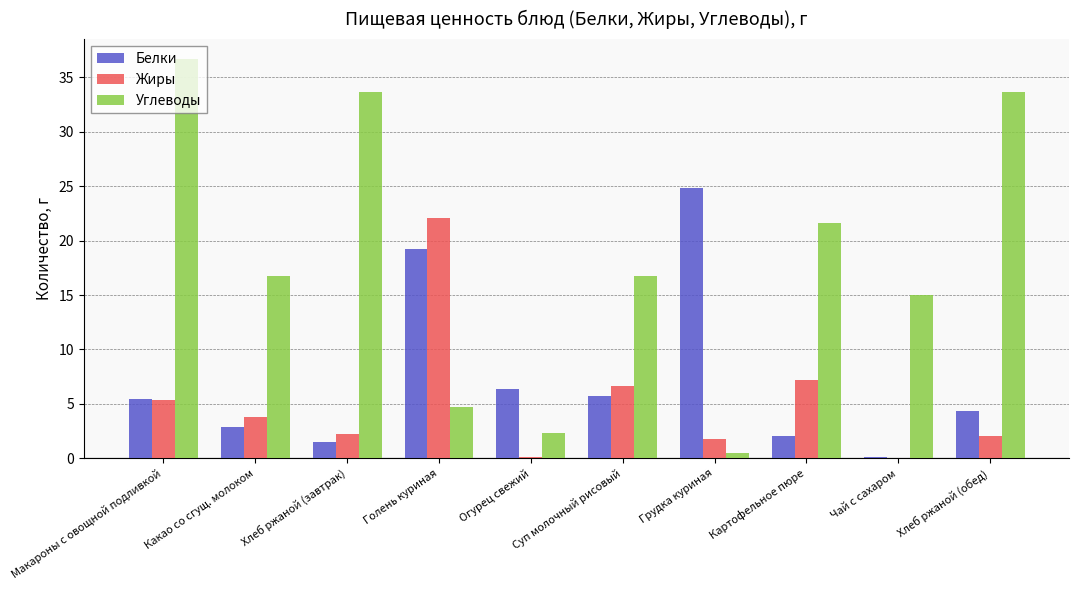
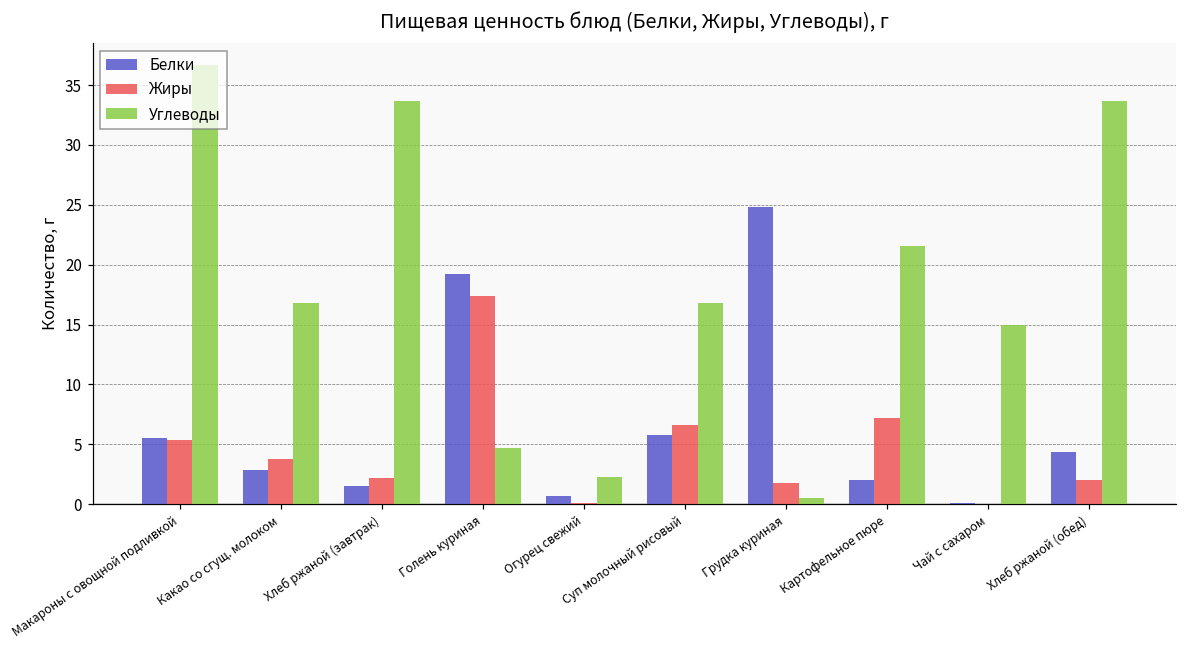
Жиры, Голень куриная: 22.1 -> 17.4
Белки, Огурец свежий: 6.4 -> 0.7
